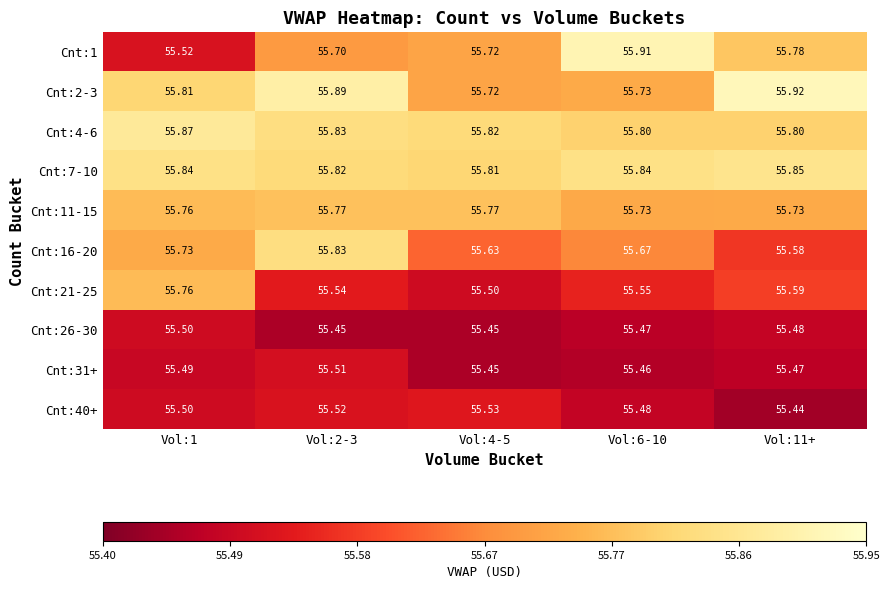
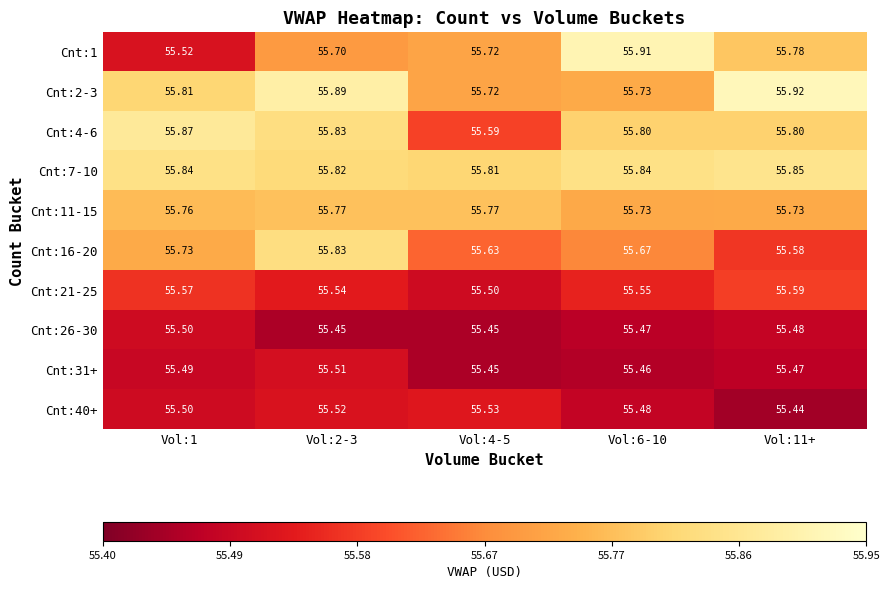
Cnt:4-6, Vol:4-5: 55.82 -> 55.59
Cnt:21-25, Vol:1: 55.76 -> 55.57
